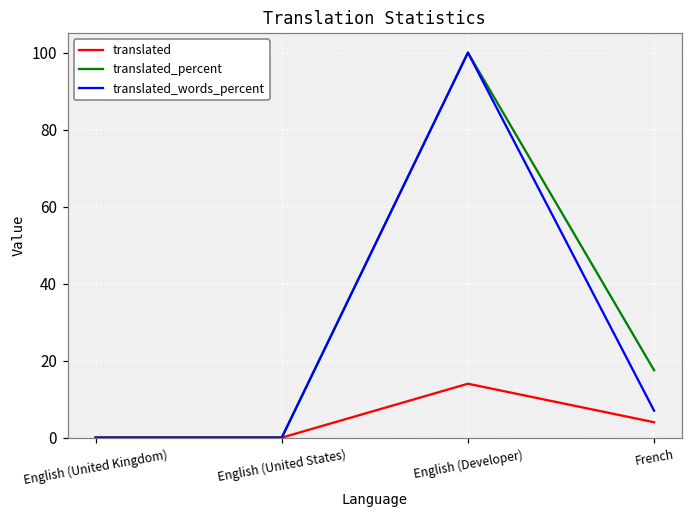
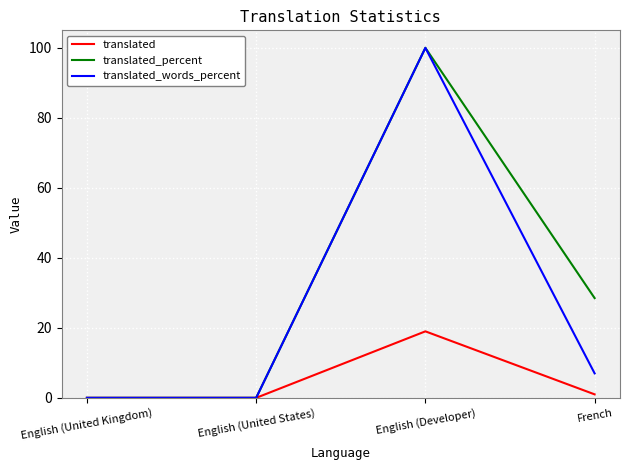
translated, English (Developer): 14 -> 19
translated, French: 4 -> 1
translated_percent, French: 18 -> 29
